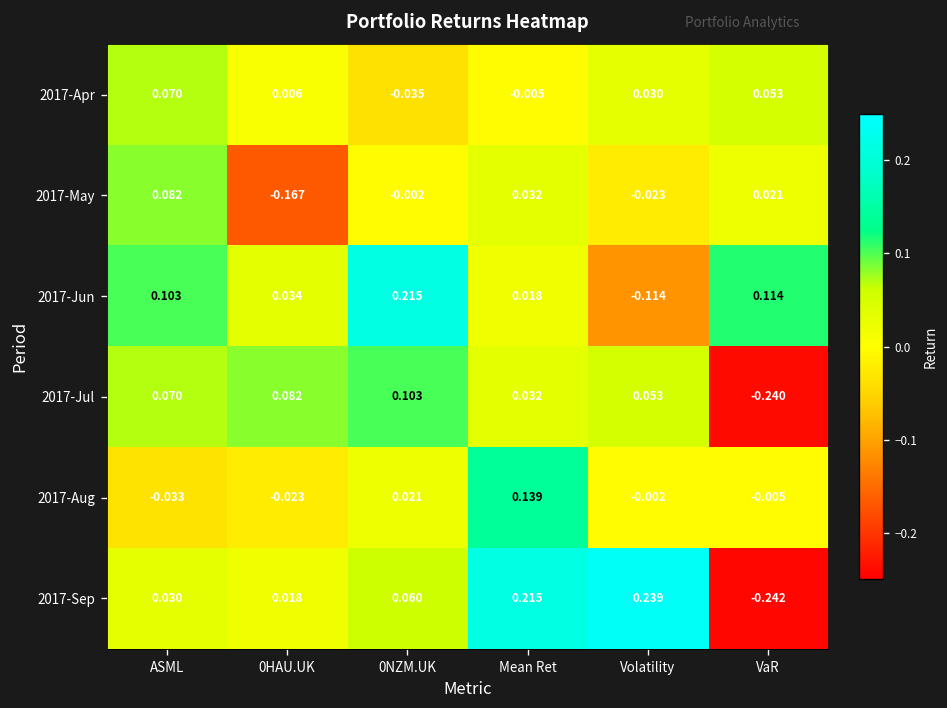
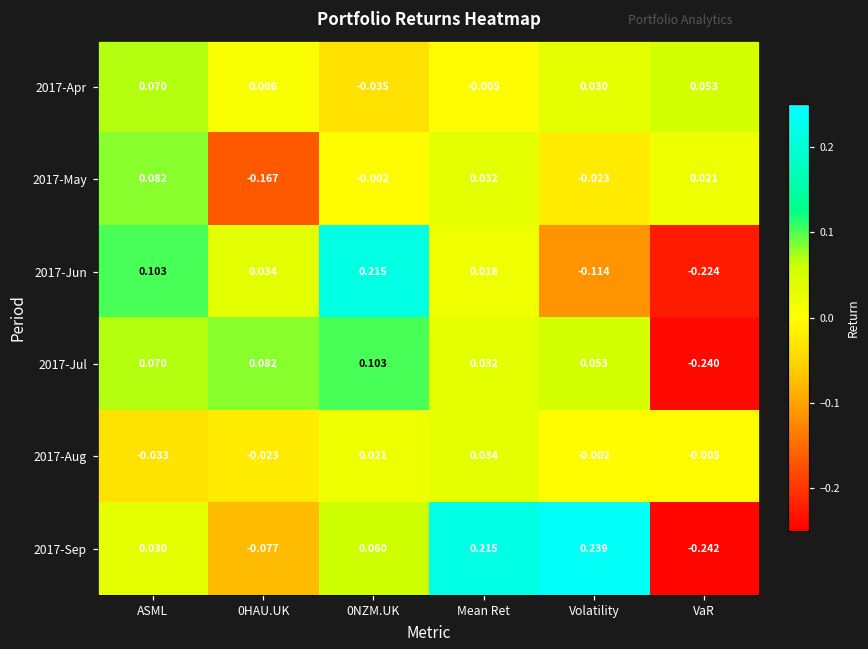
2017-Jun, VaR: 0.114 -> -0.224
2017-Aug, Mean Ret: 0.139 -> 0.034
2017-Sep, 0HAU.UK: 0.018 -> -0.077
